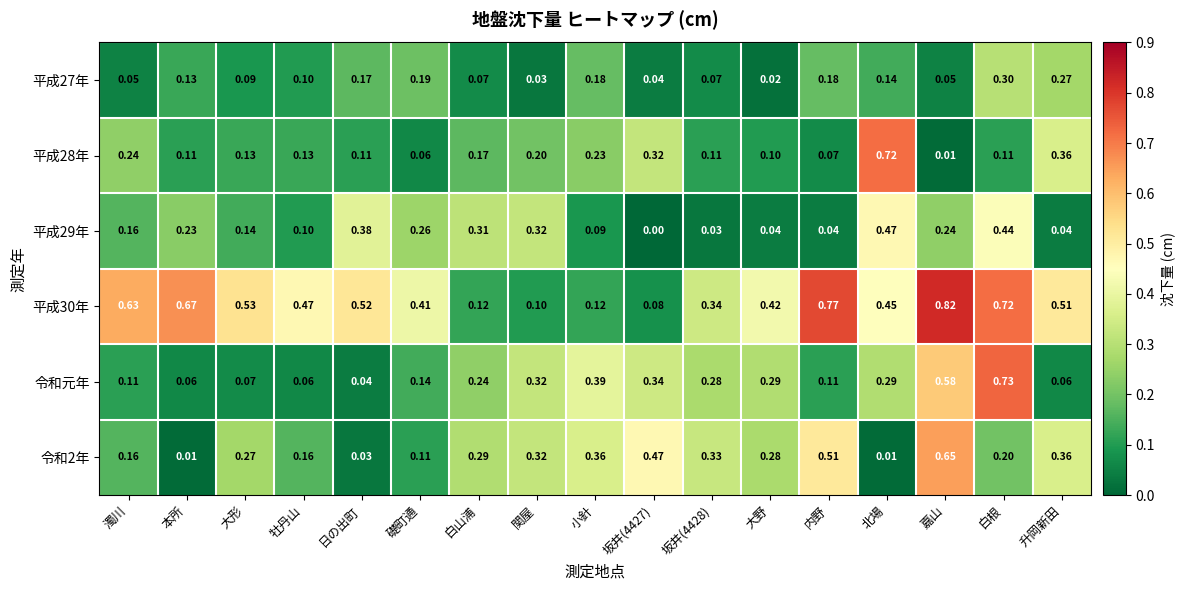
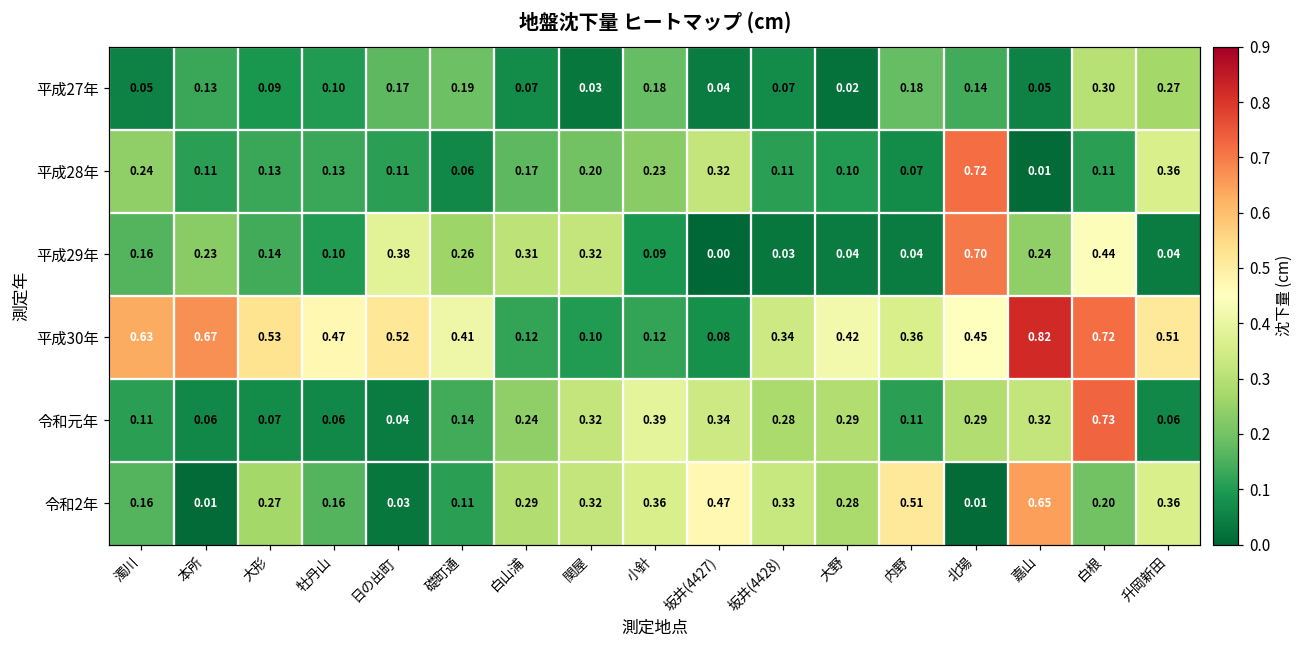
平成29年, 北場: 0.47 -> 0.70
平成30年, 内野: 0.77 -> 0.36
令和元年, 嘉山: 0.58 -> 0.32
